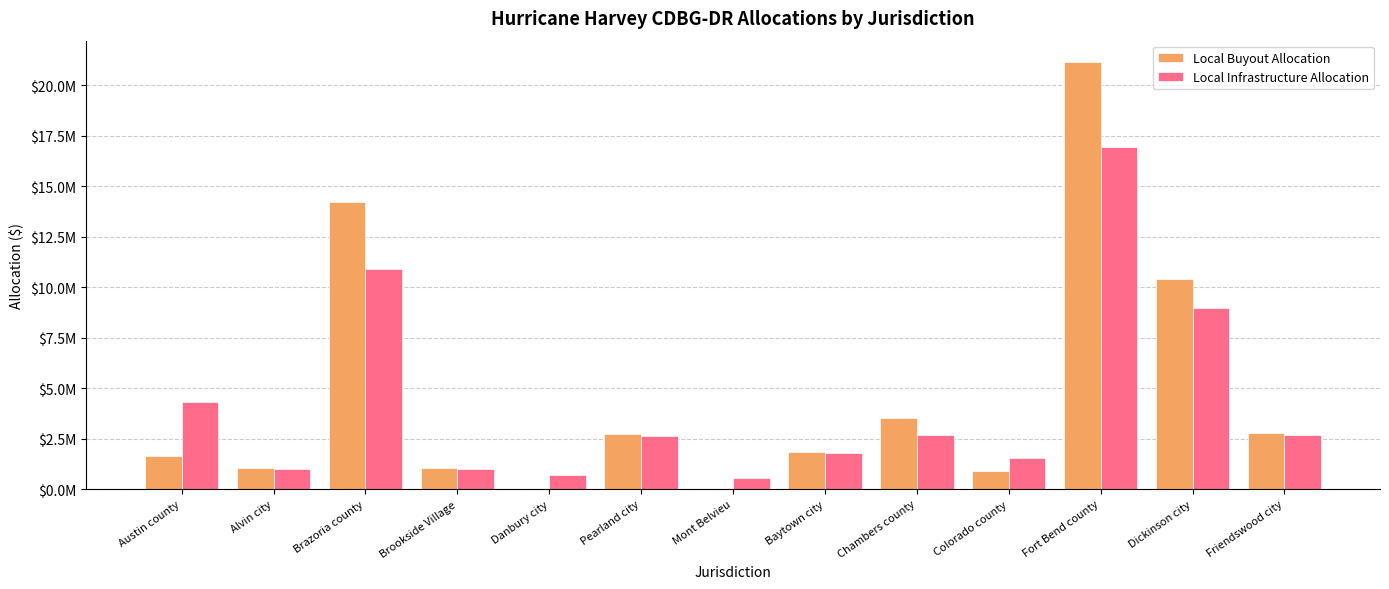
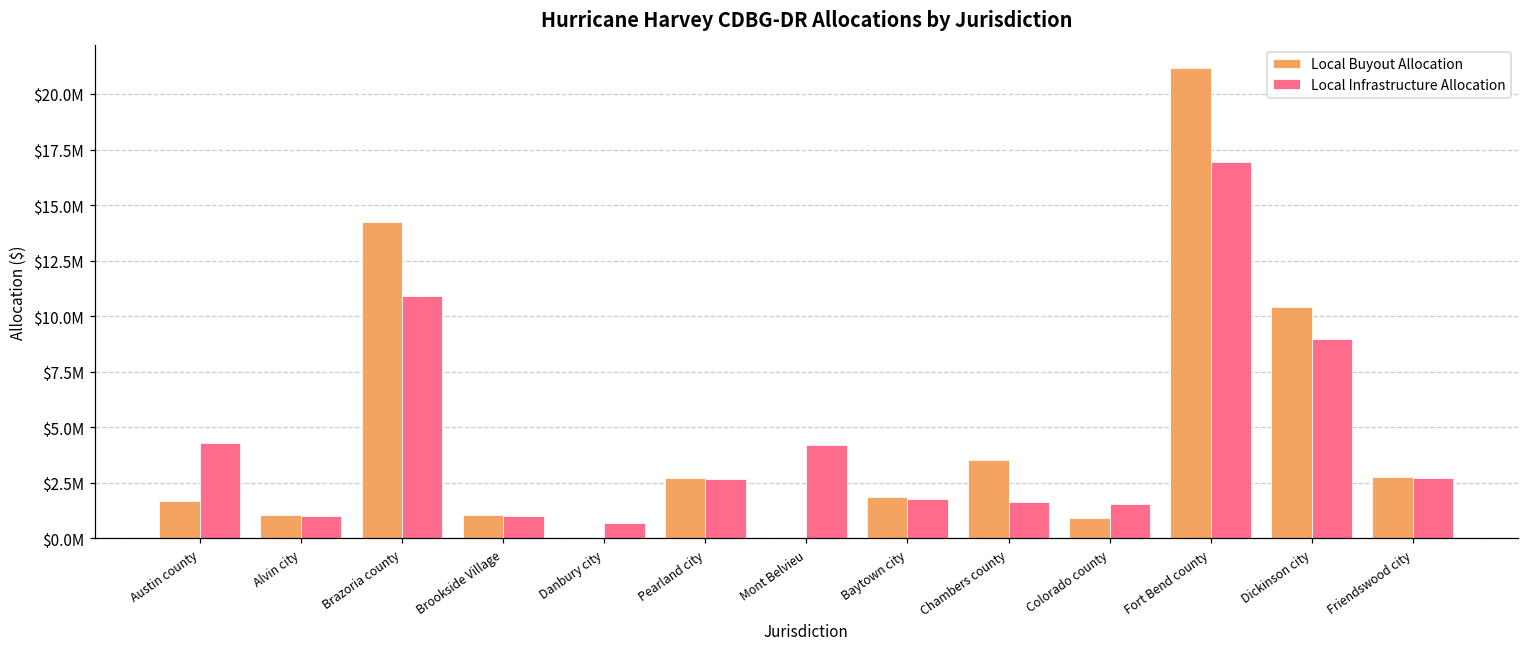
Local Infrastructure Allocation, Mont Belvieu: $500000 -> $4200000
Local Infrastructure Allocation, Chambers county: $2700000 -> $1700000
